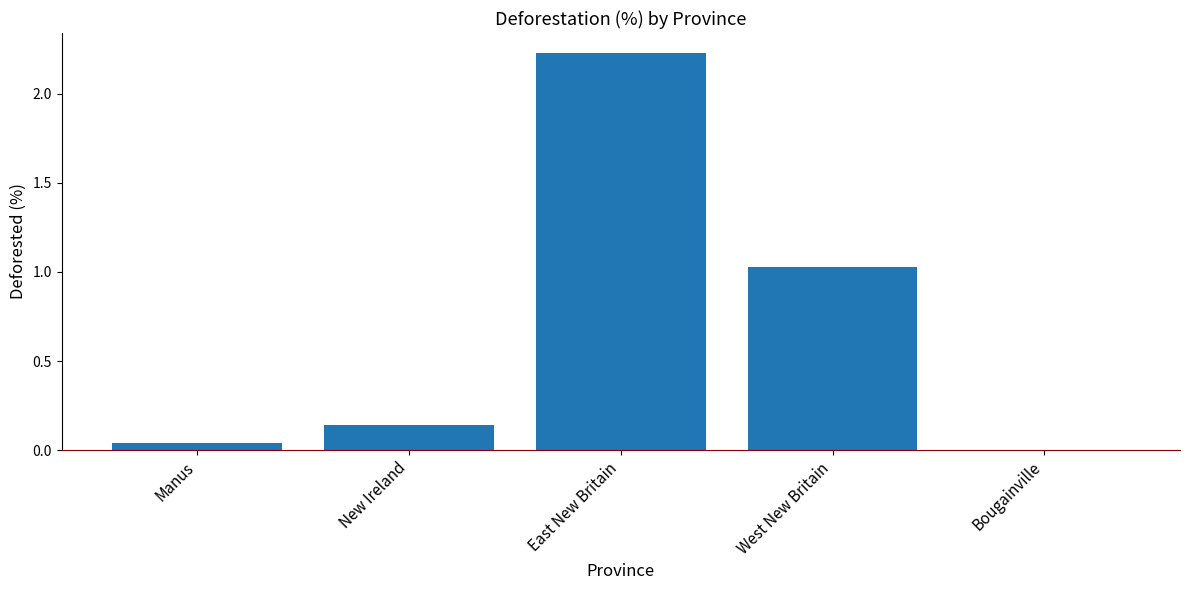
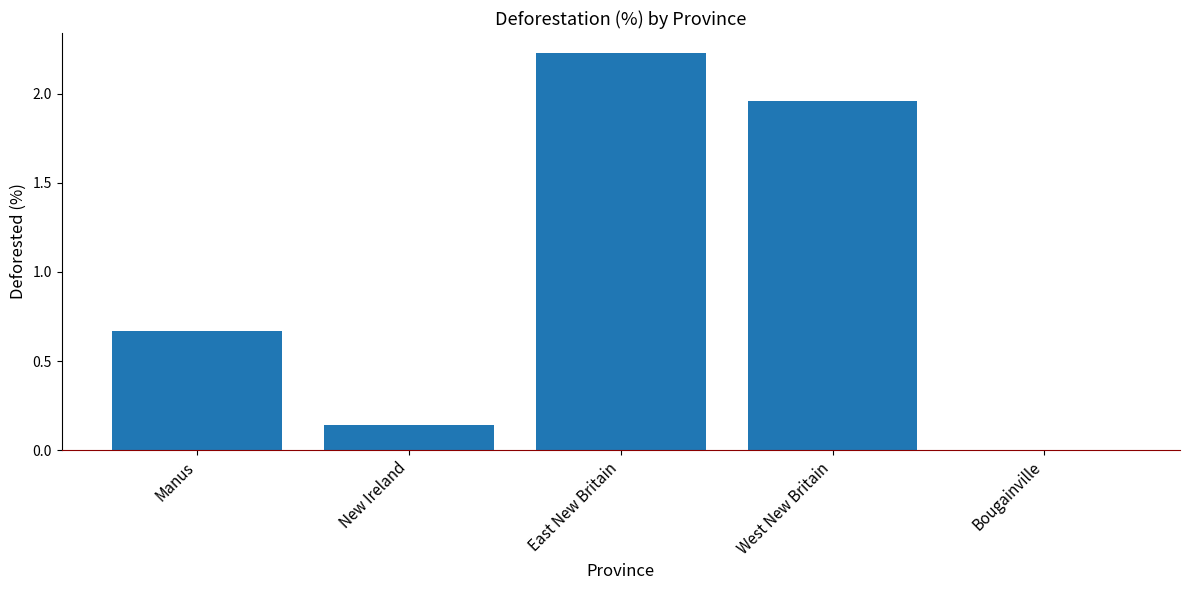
Manus: 0.04 -> 0.67
West New Britain: 1.03 -> 1.96
